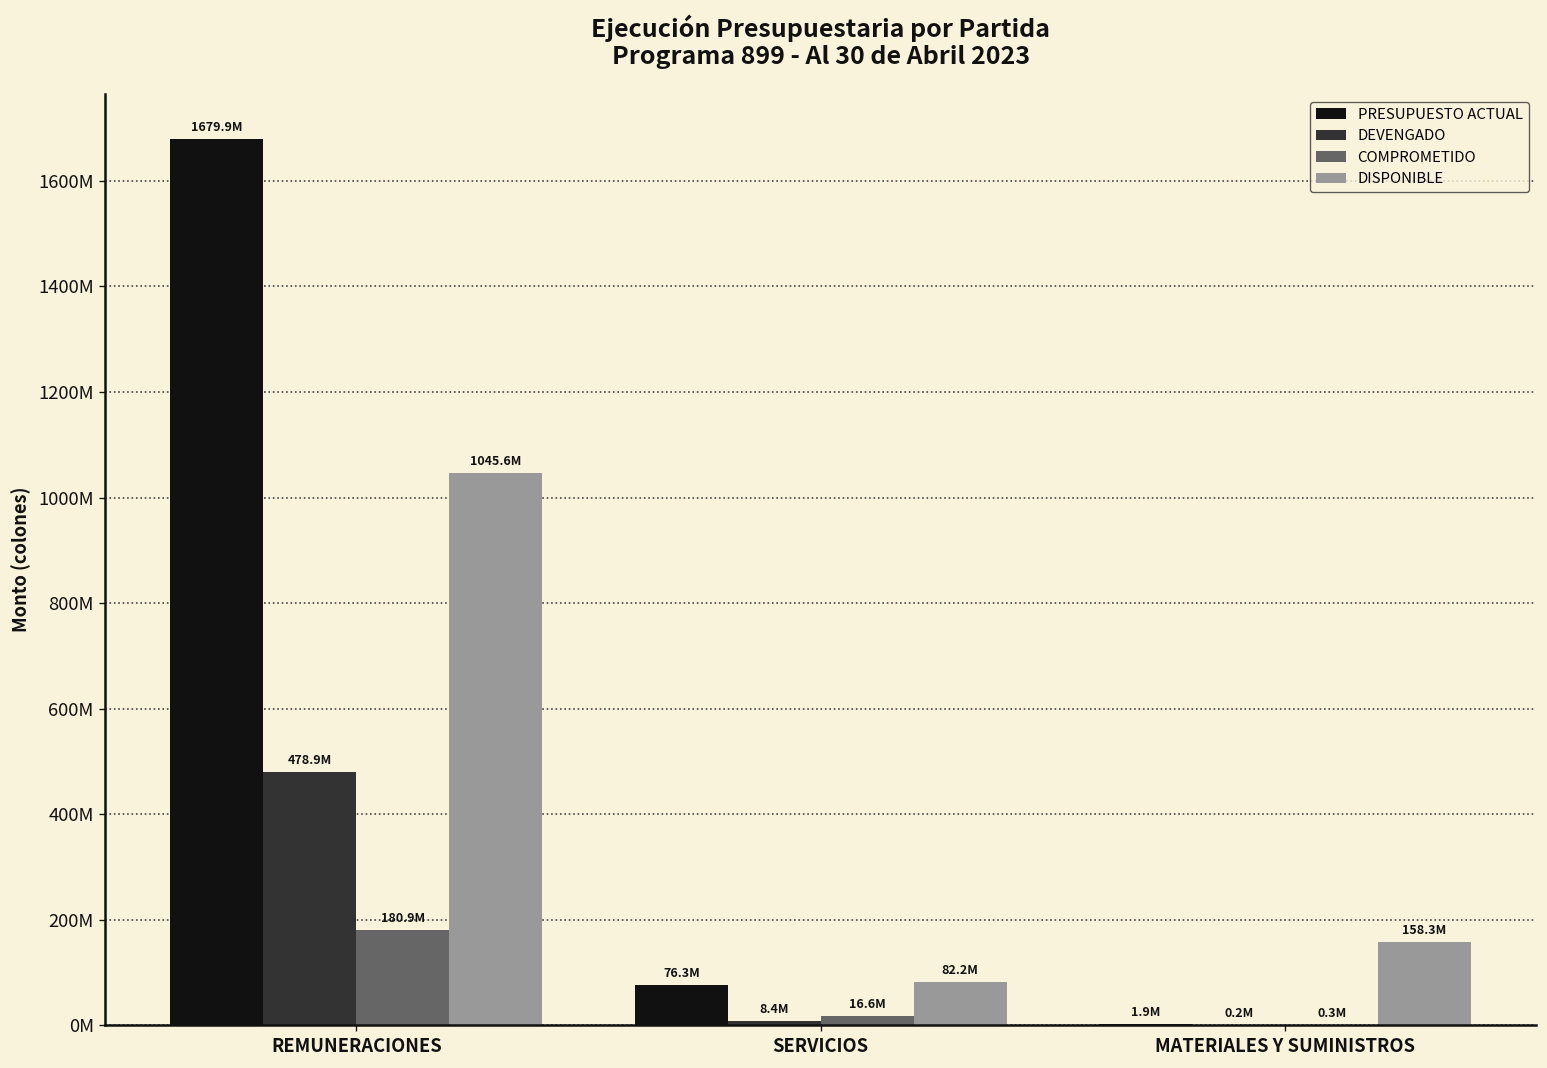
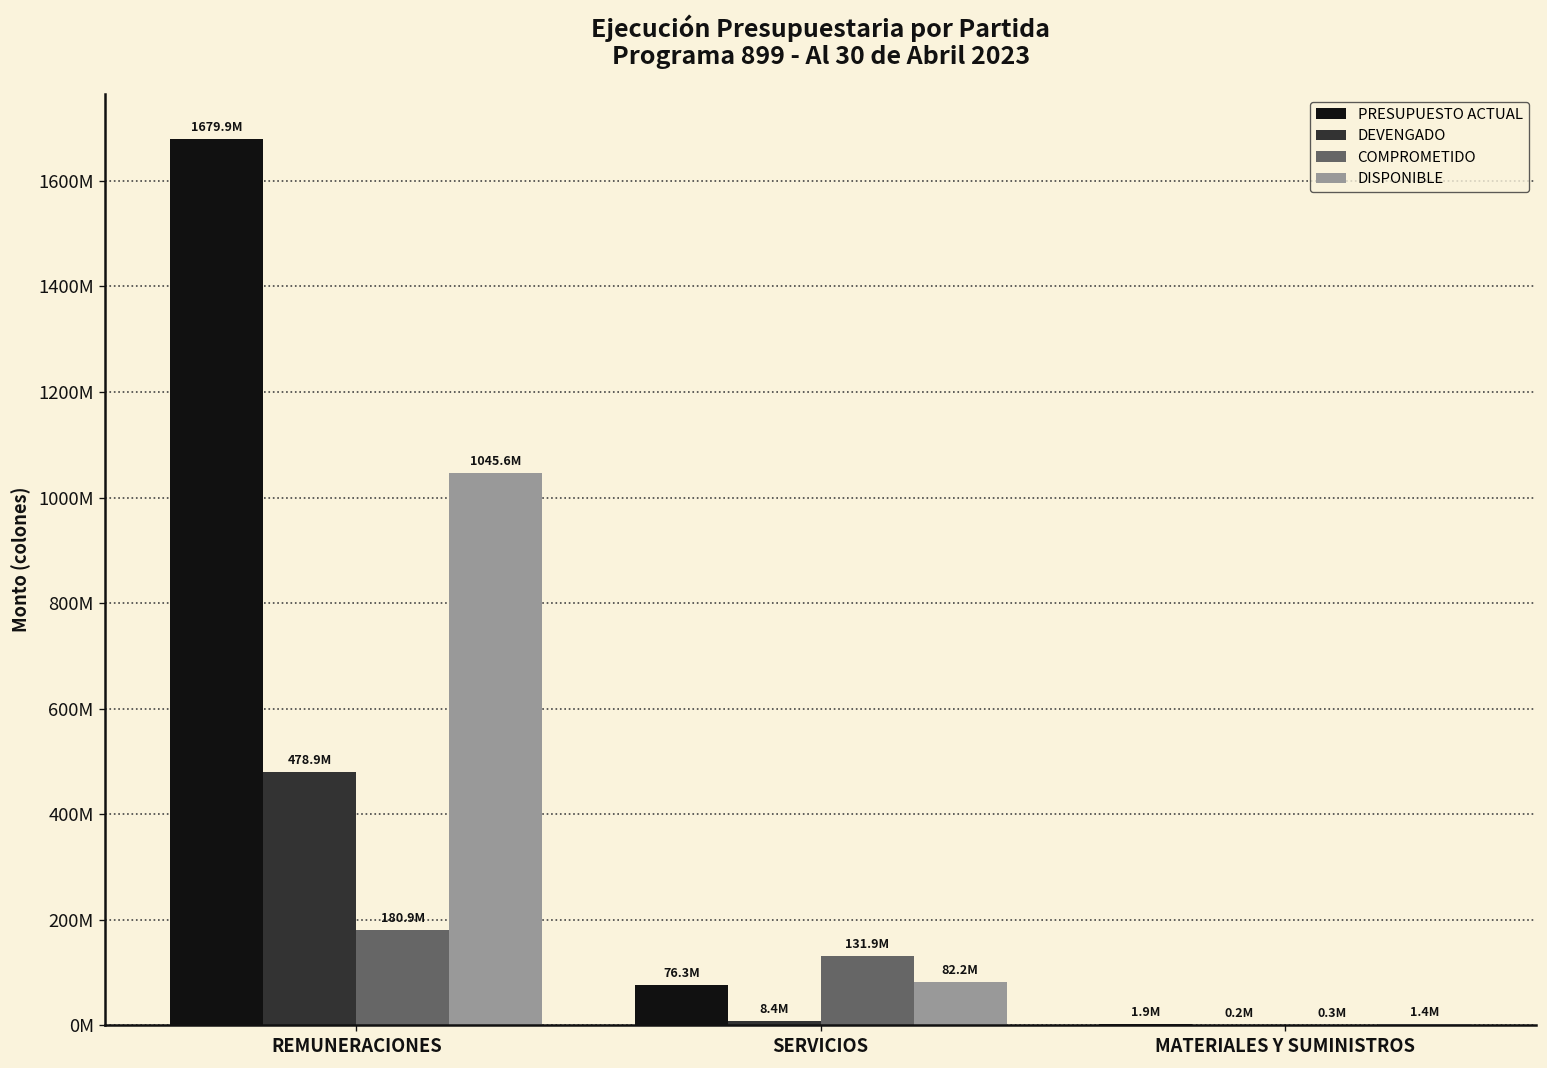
COMPROMETIDO, SERVICIOS: 16.6M -> 131.9M
DISPONIBLE, MATERIALES Y SUMINISTROS: 158.3M -> 1.4M
